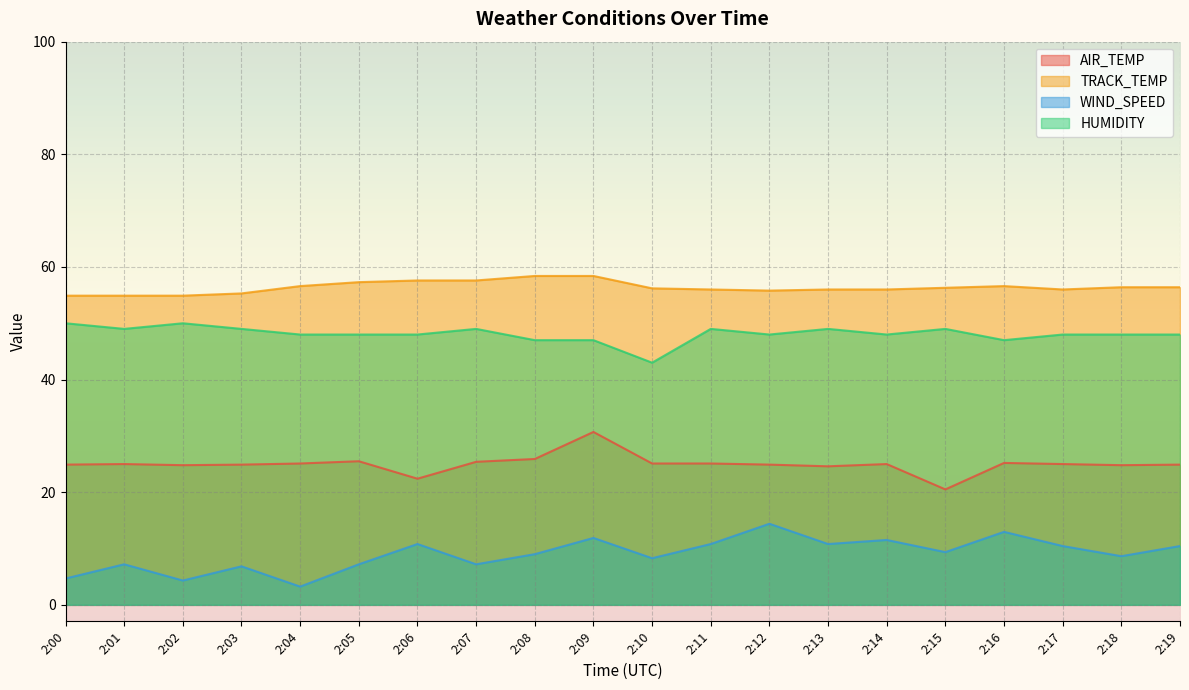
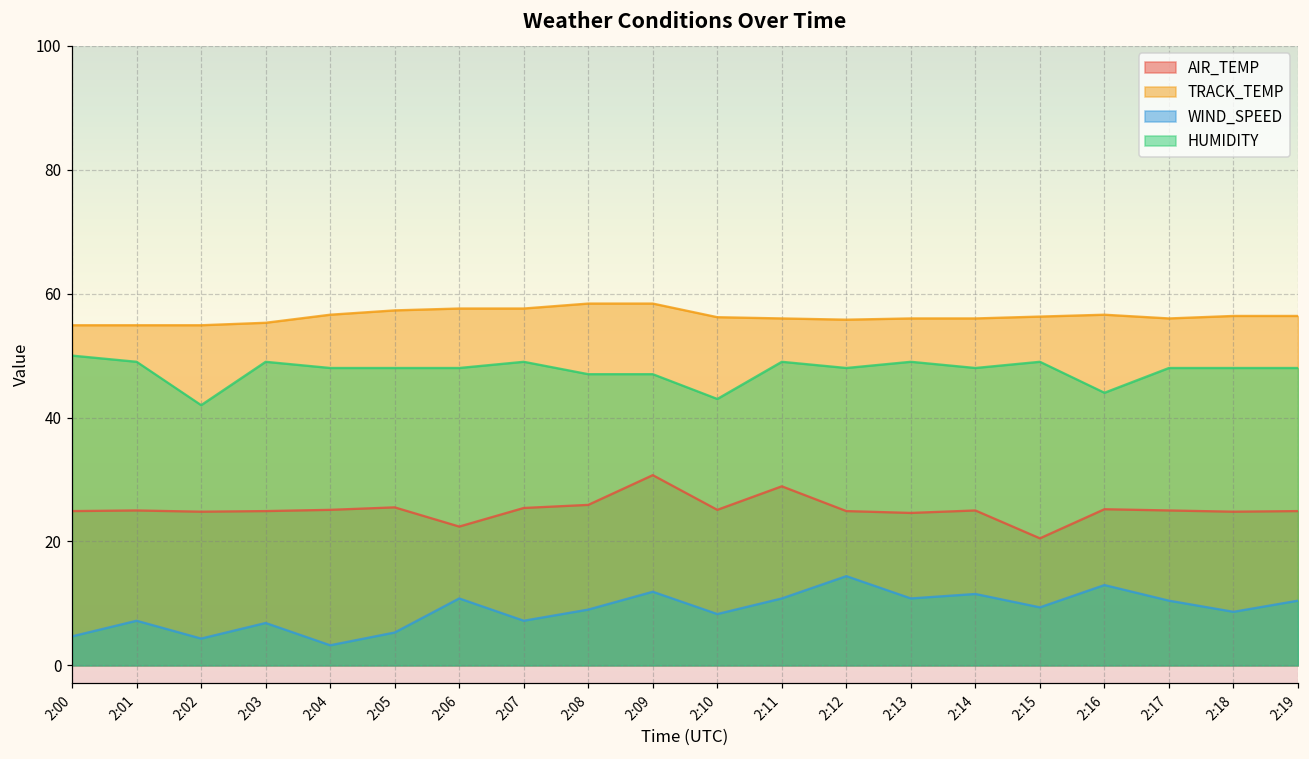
HUMIDITY, 2:02: 50 -> 42
WIND_SPEED, 2:05: 7 -> 5
AIR_TEMP, 2:11: 25 -> 29
HUMIDITY, 2:16: 47 -> 44
